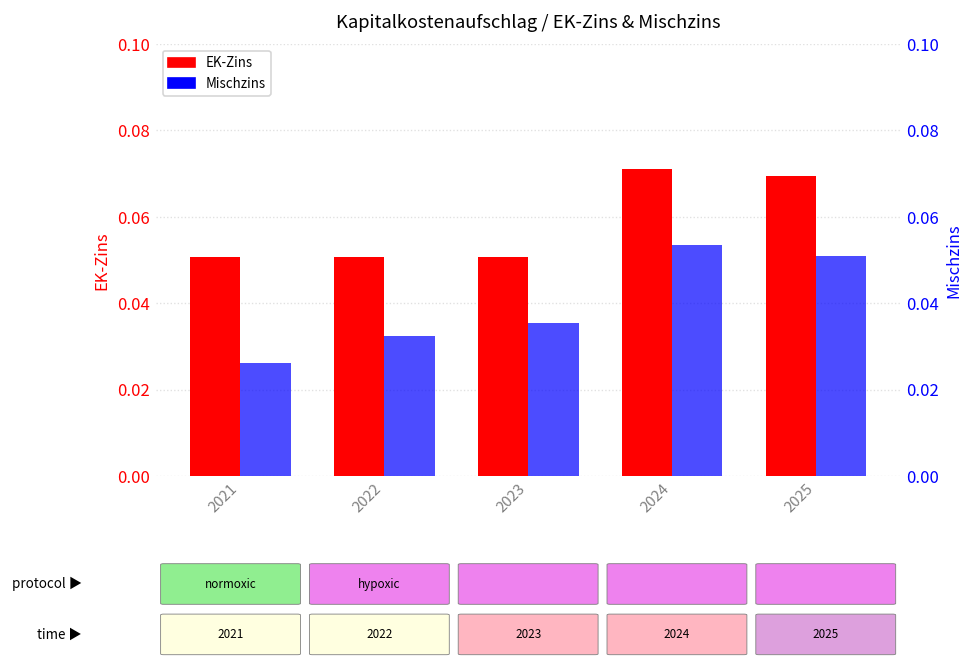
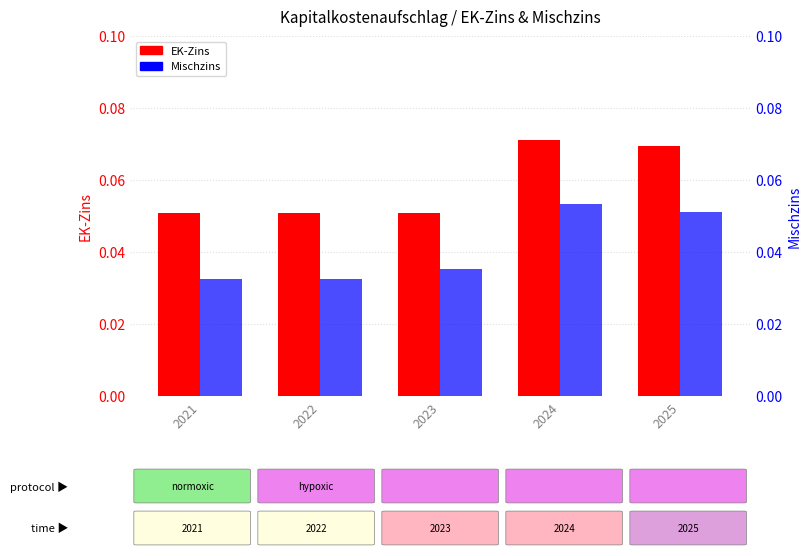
Mischzins, 2021: 0.026 -> 0.032
